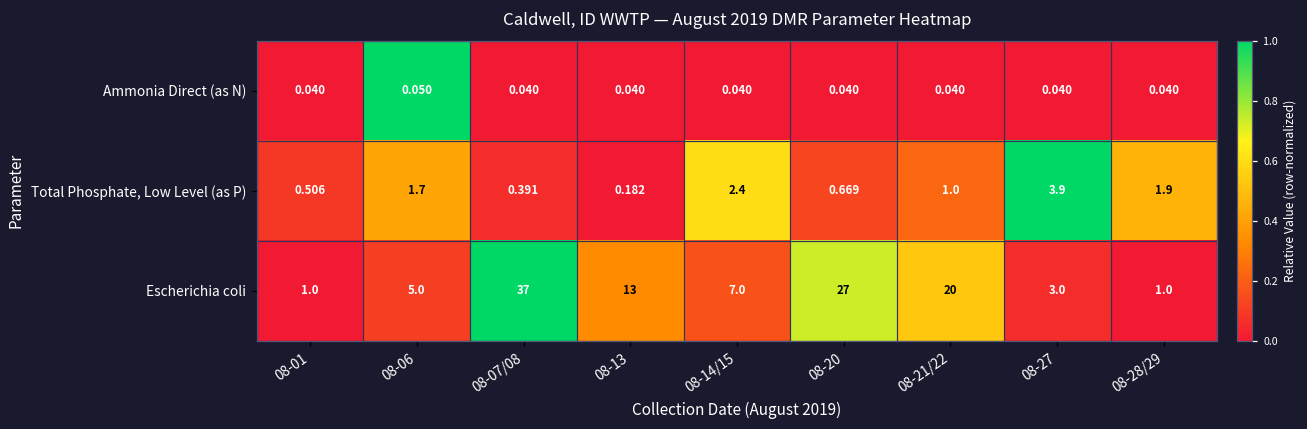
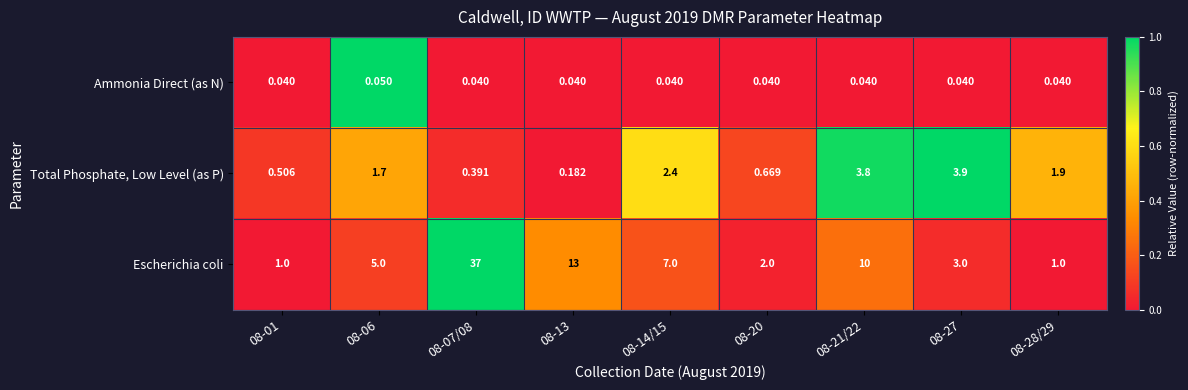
Total Phosphate, Low Level (as P), 08-21/22: 1.0 -> 3.8
Escherichia coli, 08-20: 27 -> 2.0
Escherichia coli, 08-21/22: 20 -> 10
